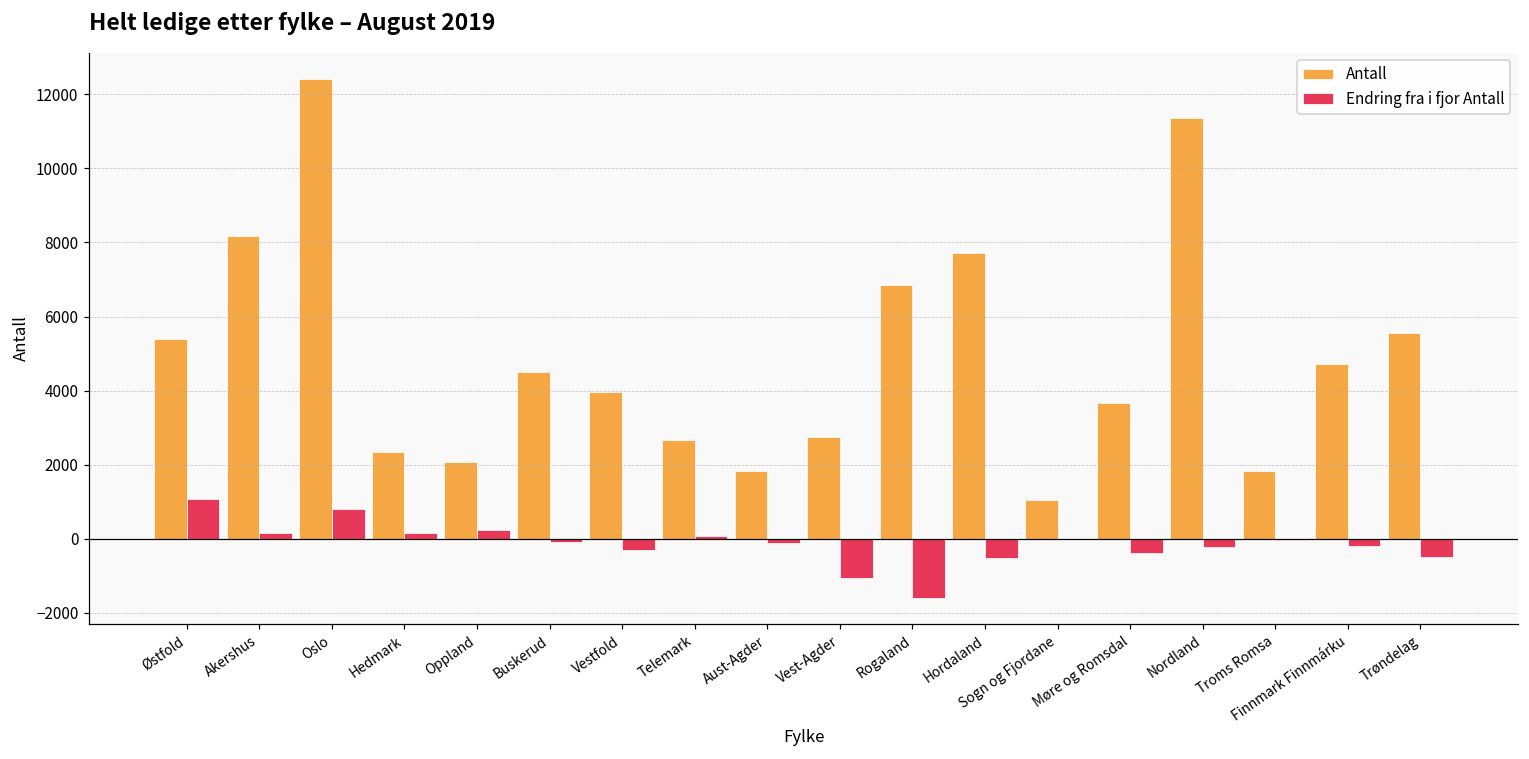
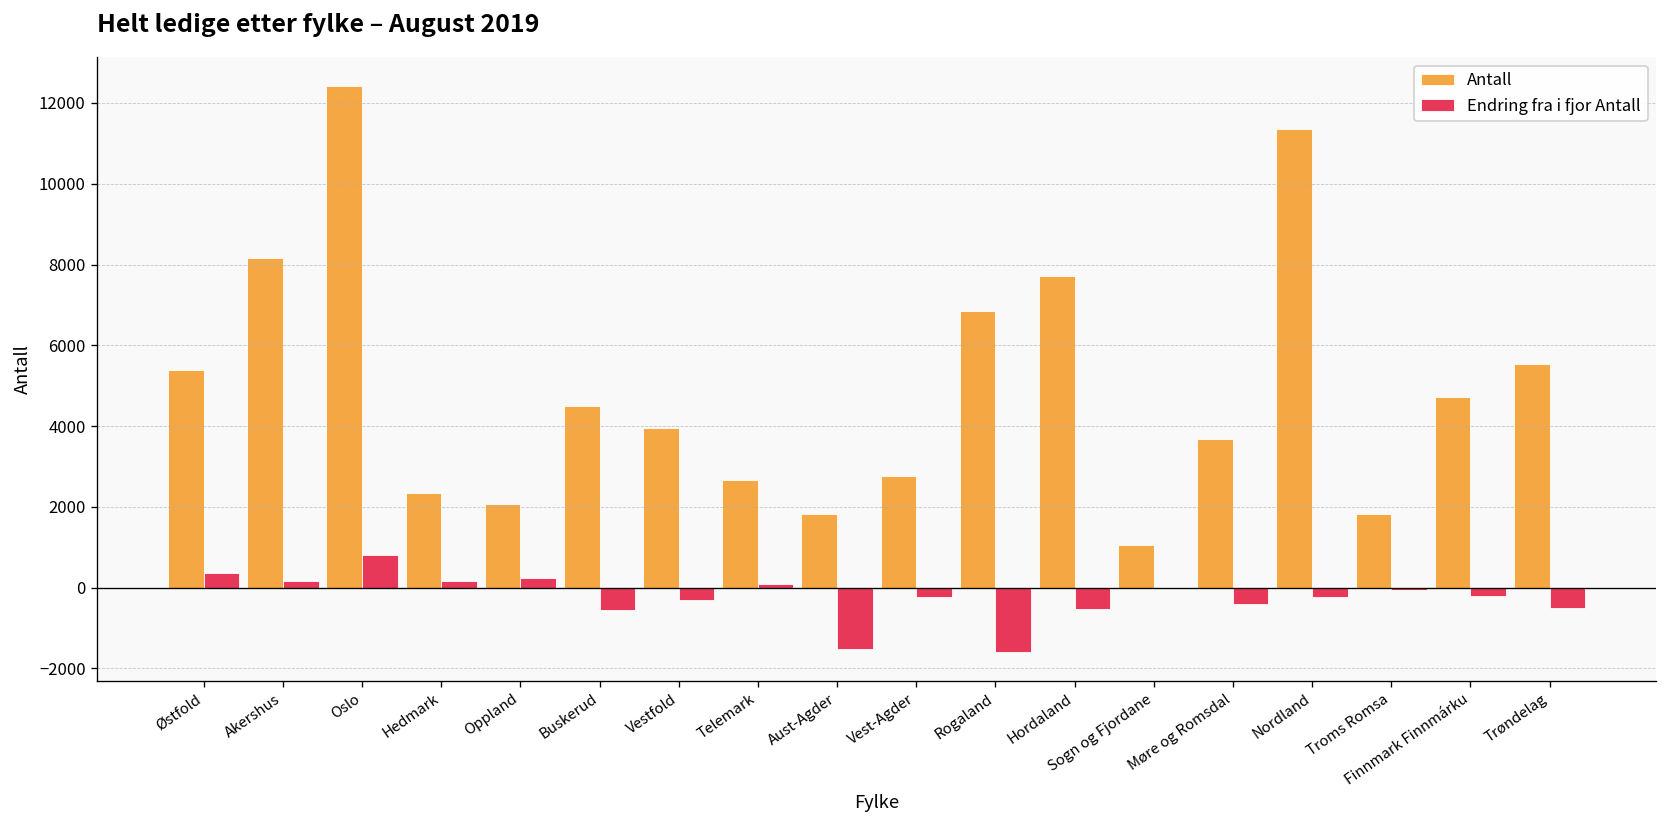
Endring fra i fjor Antall, Østfold: 1100 -> 400
Endring fra i fjor Antall, Buskerud: -100 -> -500
Endring fra i fjor Antall, Aust-Agder: -100 -> -1500
Endring fra i fjor Antall, Vest-Agder: -1100 -> -200
